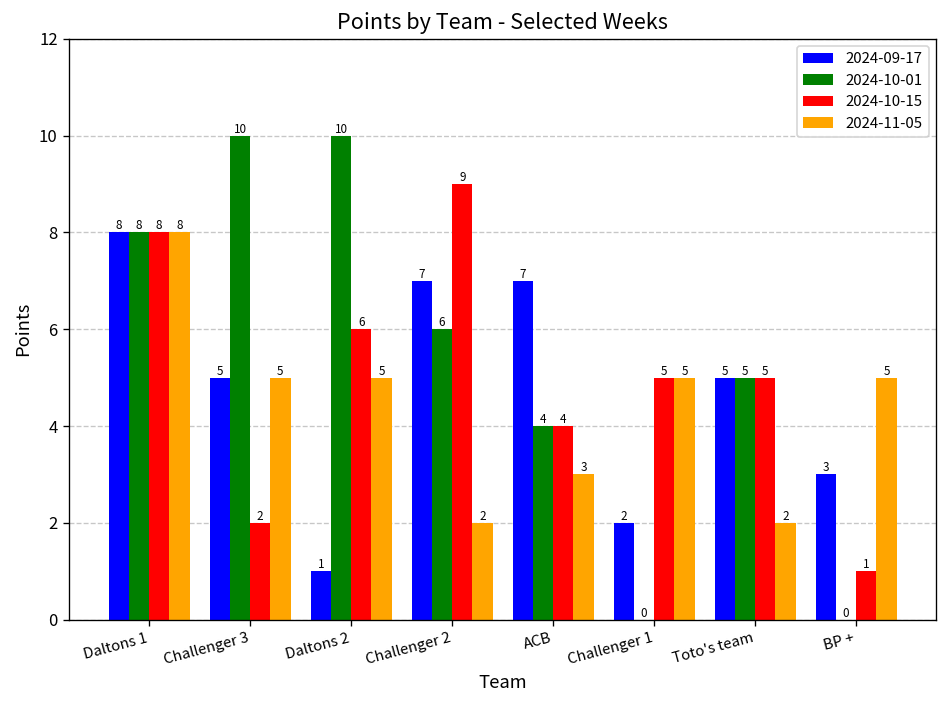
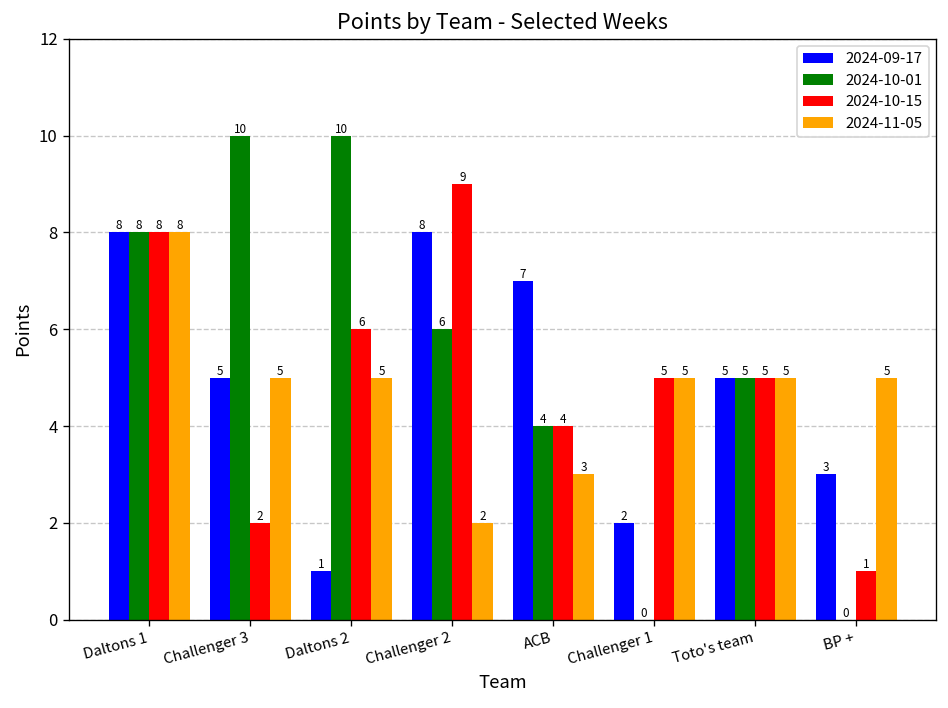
2024-09-17, Challenger 2: 7 -> 8
2024-11-05, Toto's team: 2 -> 5
